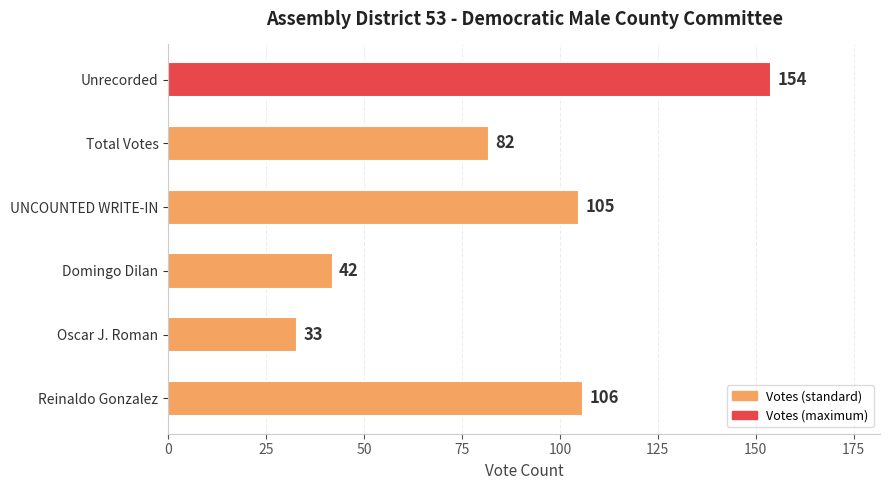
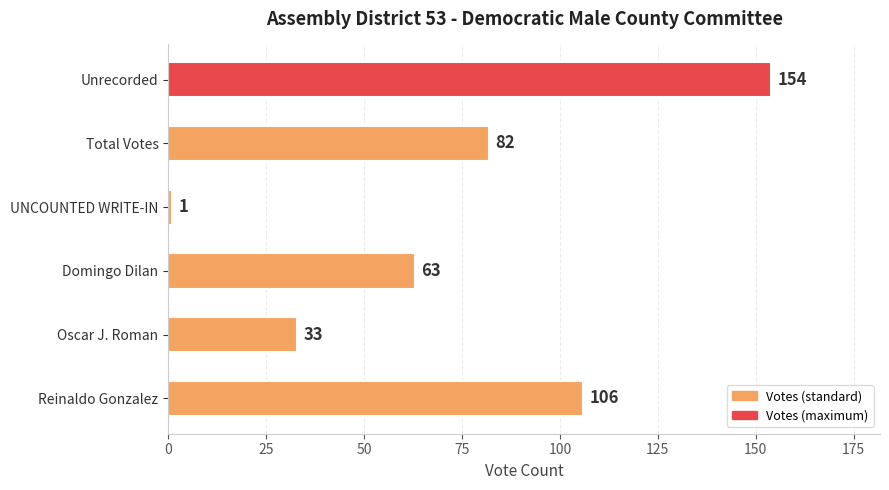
UNCOUNTED WRITE-IN: 105 -> 1
Domingo Dilan: 42 -> 63
